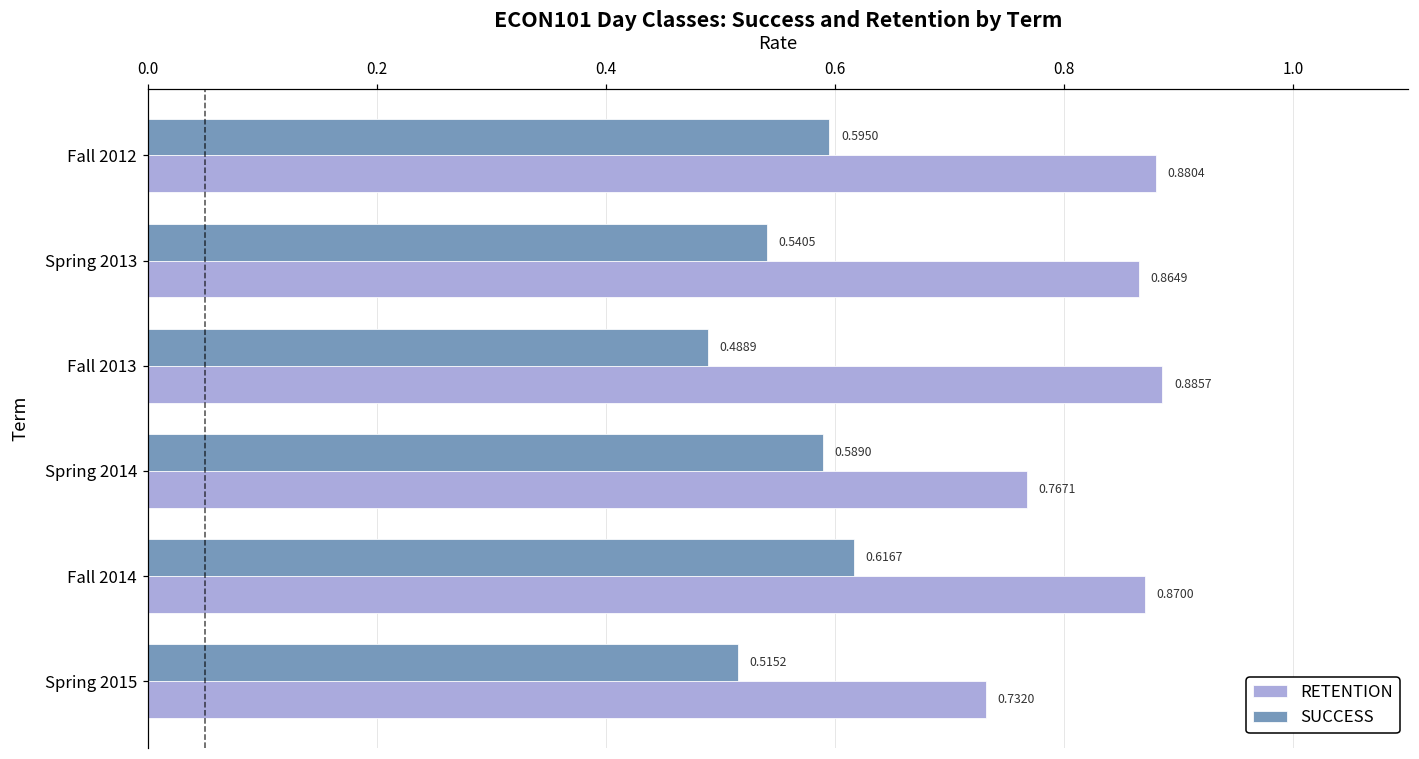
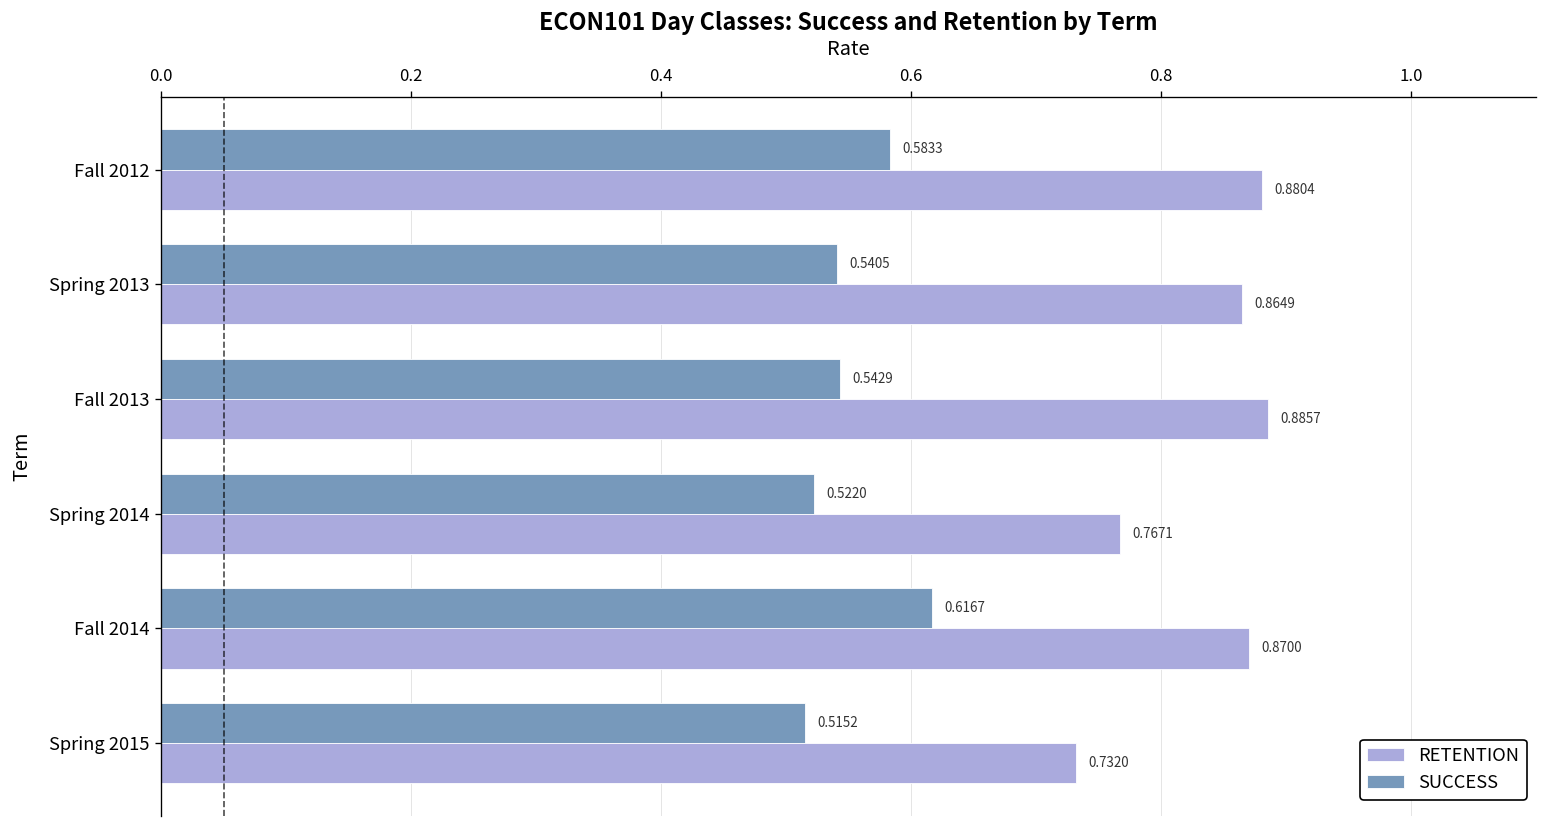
SUCCESS, Fall 2012: 0.5950 -> 0.5833
SUCCESS, Fall 2013: 0.4889 -> 0.5429
SUCCESS, Spring 2014: 0.5890 -> 0.5220
